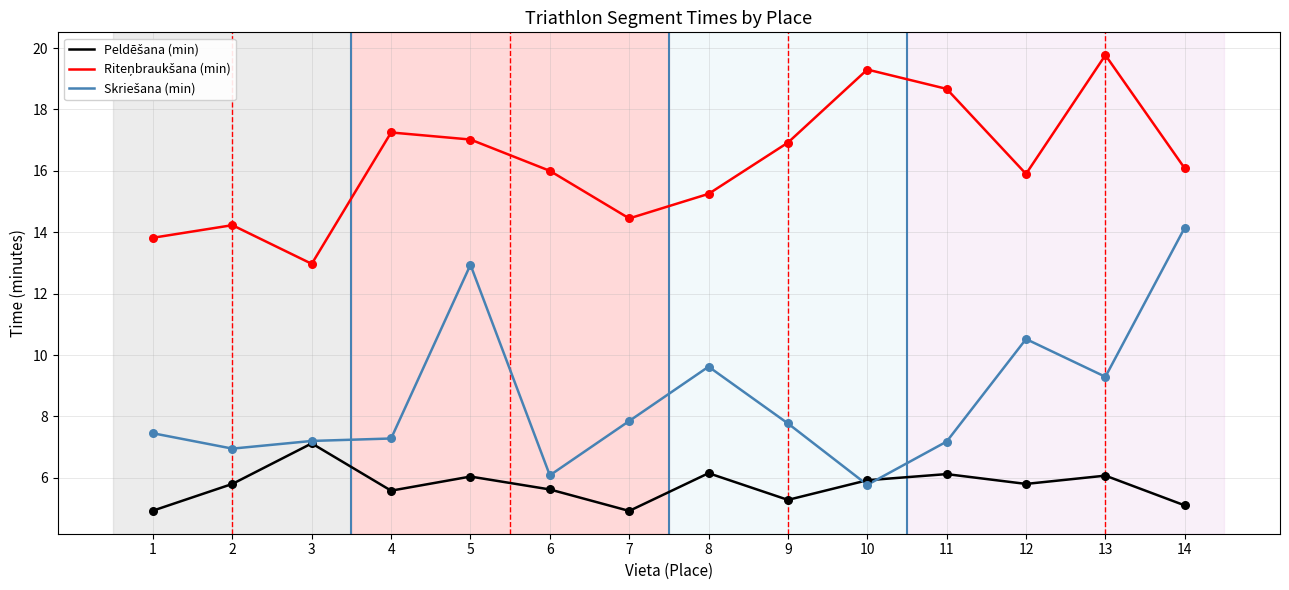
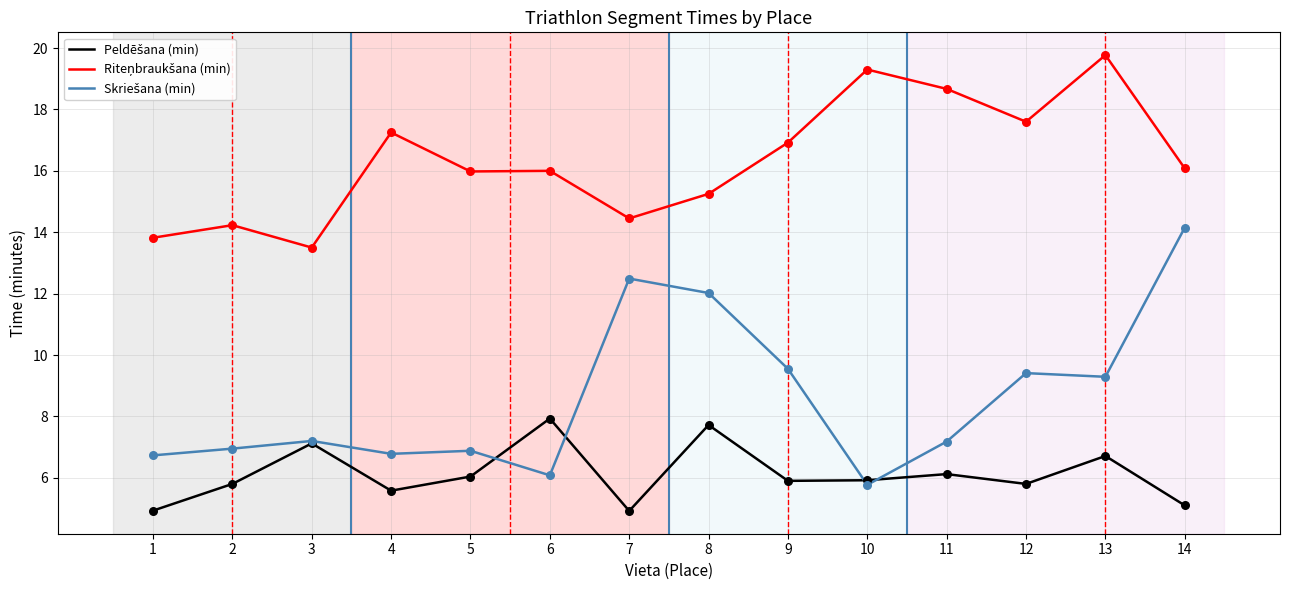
Skriešana (min), 1: 7.5 -> 6.7
Riteņbraukšana (min), 3: 13.0 -> 13.5
Skriešana (min), 4: 7.3 -> 6.8
Riteņbraukšana (min), 5: 17.0 -> 16.0
Skriešana (min), 5: 12.9 -> 6.9
Peldēšana (min), 6: 5.6 -> 7.9
Skriešana (min), 7: 7.9 -> 12.5
Peldēšana (min), 8: 6.2 -> 7.7
Skriešana (min), 8: 9.6 -> 12.0
Peldēšana (min), 9: 5.3 -> 5.9
Skriešana (min), 9: 7.8 -> 9.6
Riteņbraukšana (min), 12: 15.9 -> 17.6
Skriešana (min), 12: 10.5 -> 9.4
Peldēšana (min), 13: 6.1 -> 6.7
